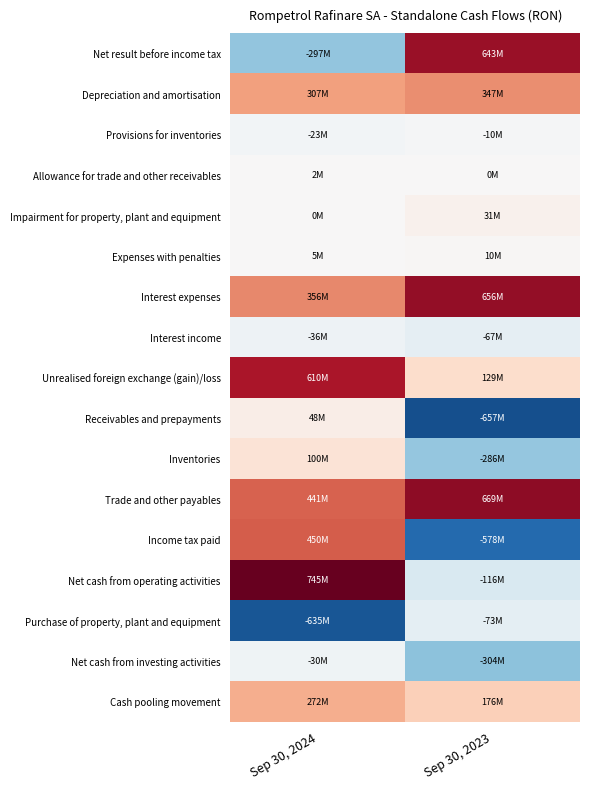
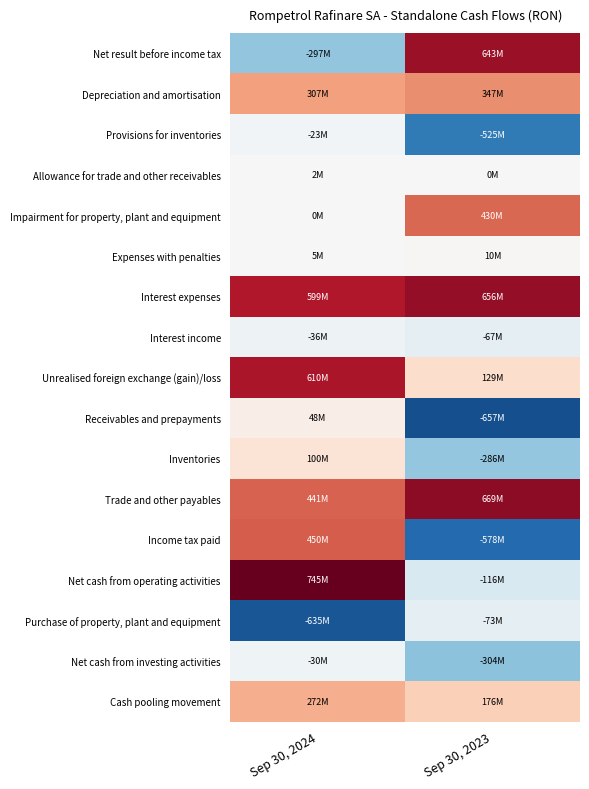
Provisions for inventories, Sep 30, 2023: -10M -> -525M
Impairment for property, plant and equipment, Sep 30, 2023: 31M -> 430M
Interest expenses, Sep 30, 2024: 356M -> 599M
